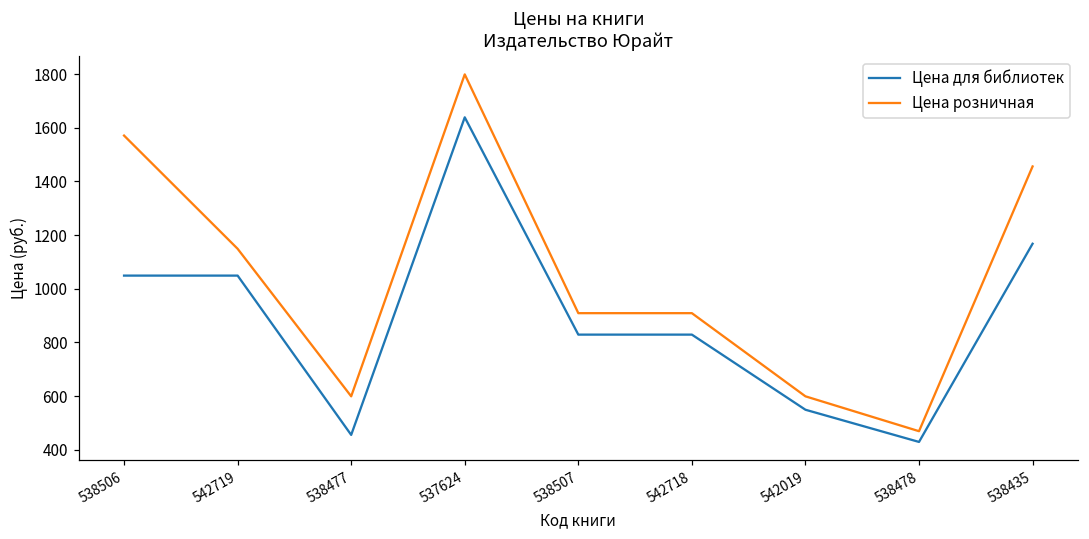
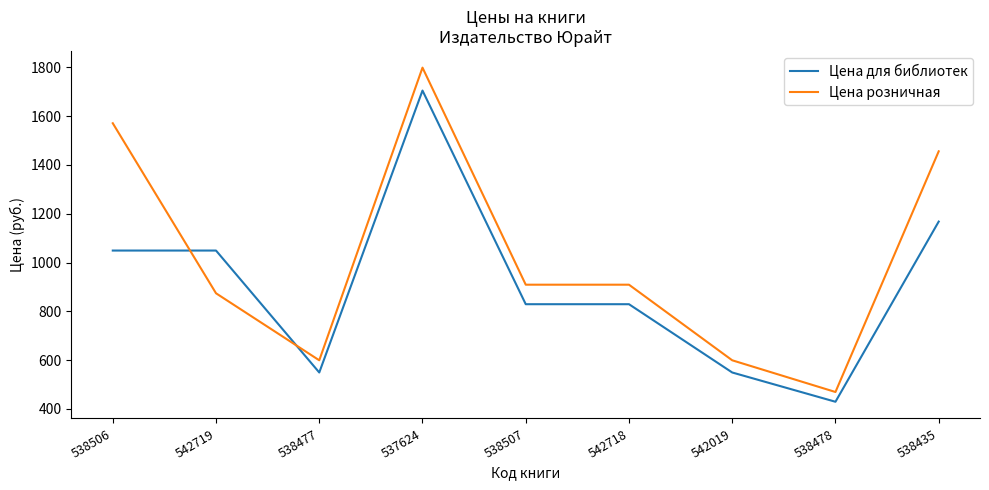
Цена розничная, 542719: 1150 -> 870
Цена для библиотек, 538477: 460 -> 550
Цена для библиотек, 537624: 1640 -> 1710
